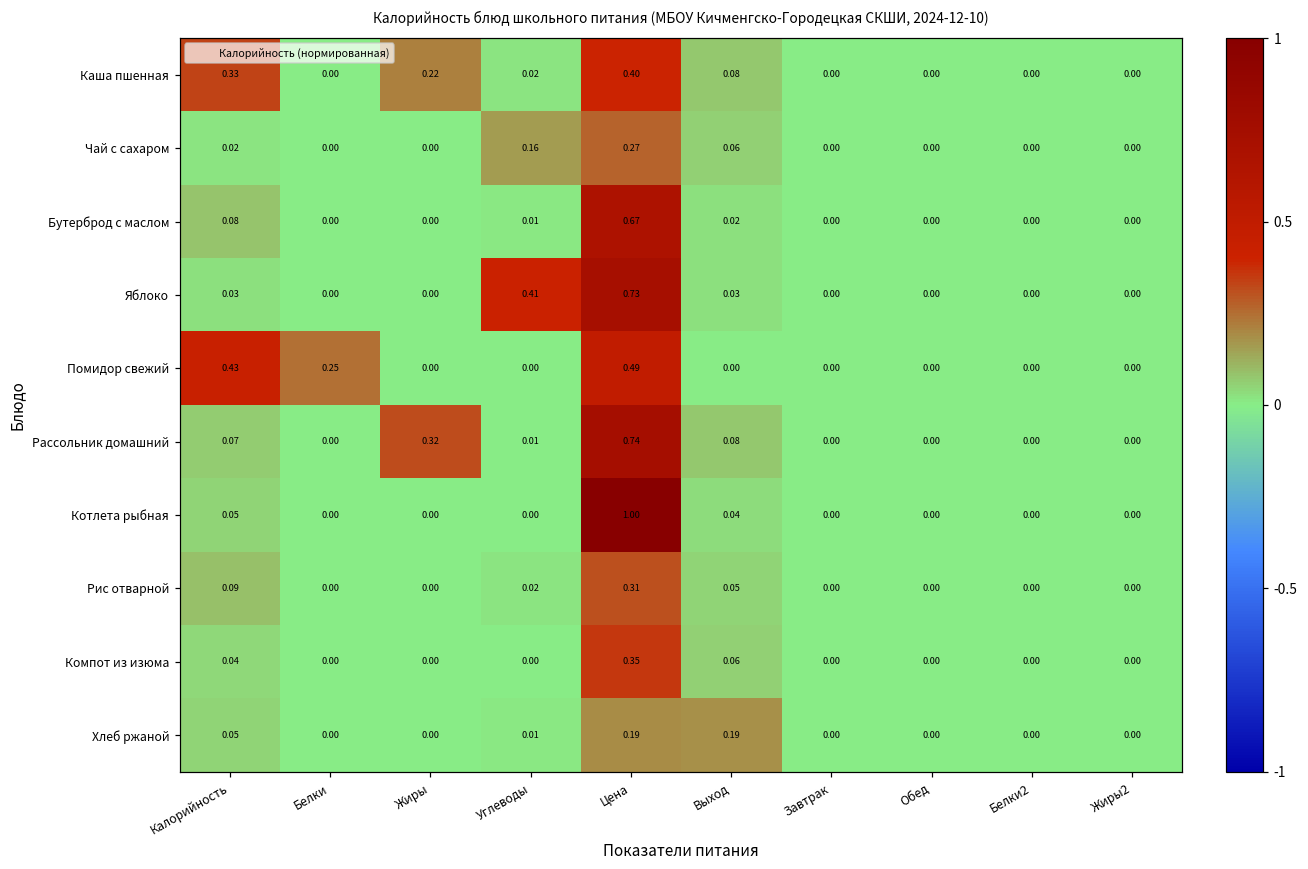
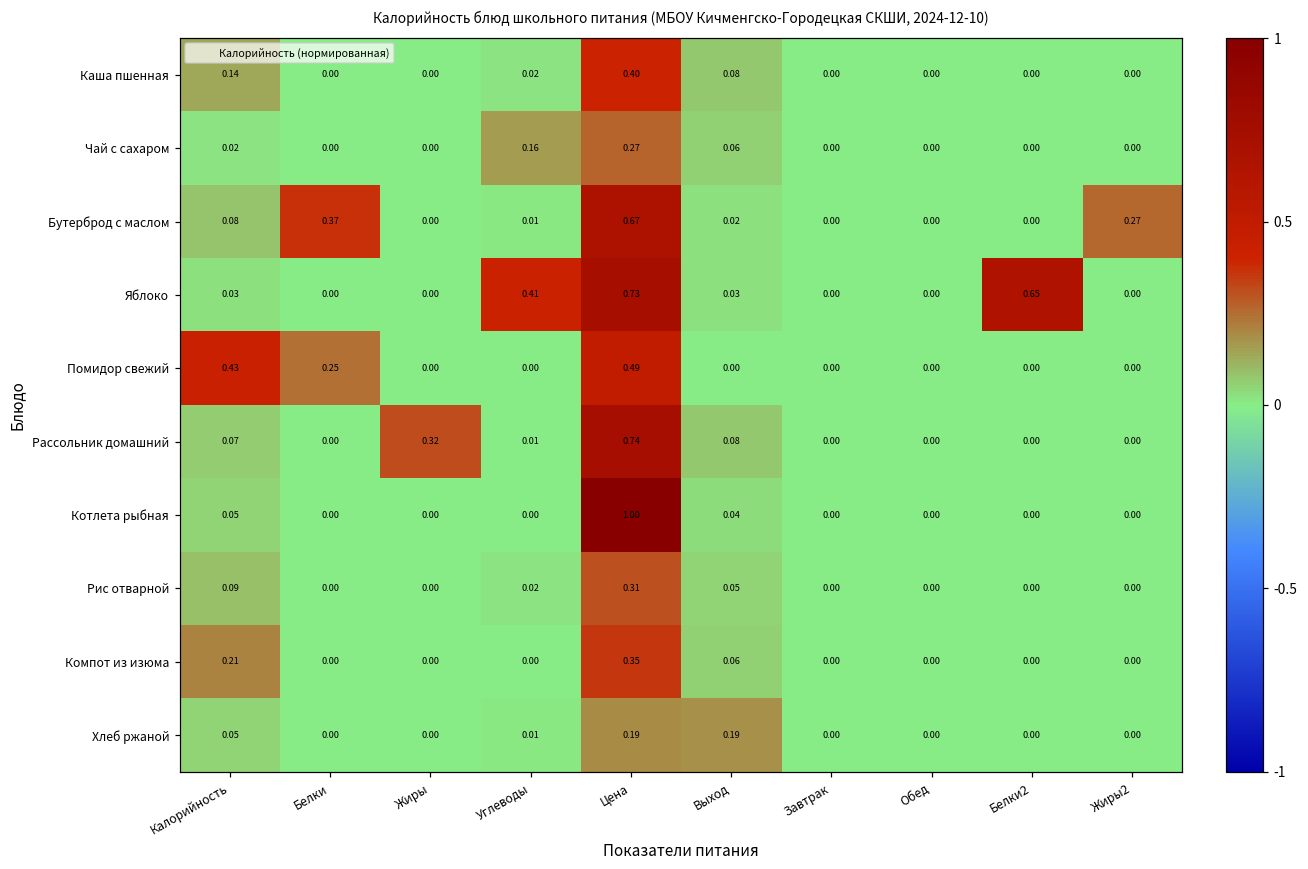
Каша пшенная, Калорийность: 0.33 -> 0.14
Каша пшенная, Жиры: 0.22 -> 0.00
Бутерброд с маслом, Белки: 0.00 -> 0.37
Бутерброд с маслом, Жиры2: 0.00 -> 0.27
Яблоко, Белки2: 0.00 -> 0.65
Компот из изюма, Калорийность: 0.04 -> 0.21
